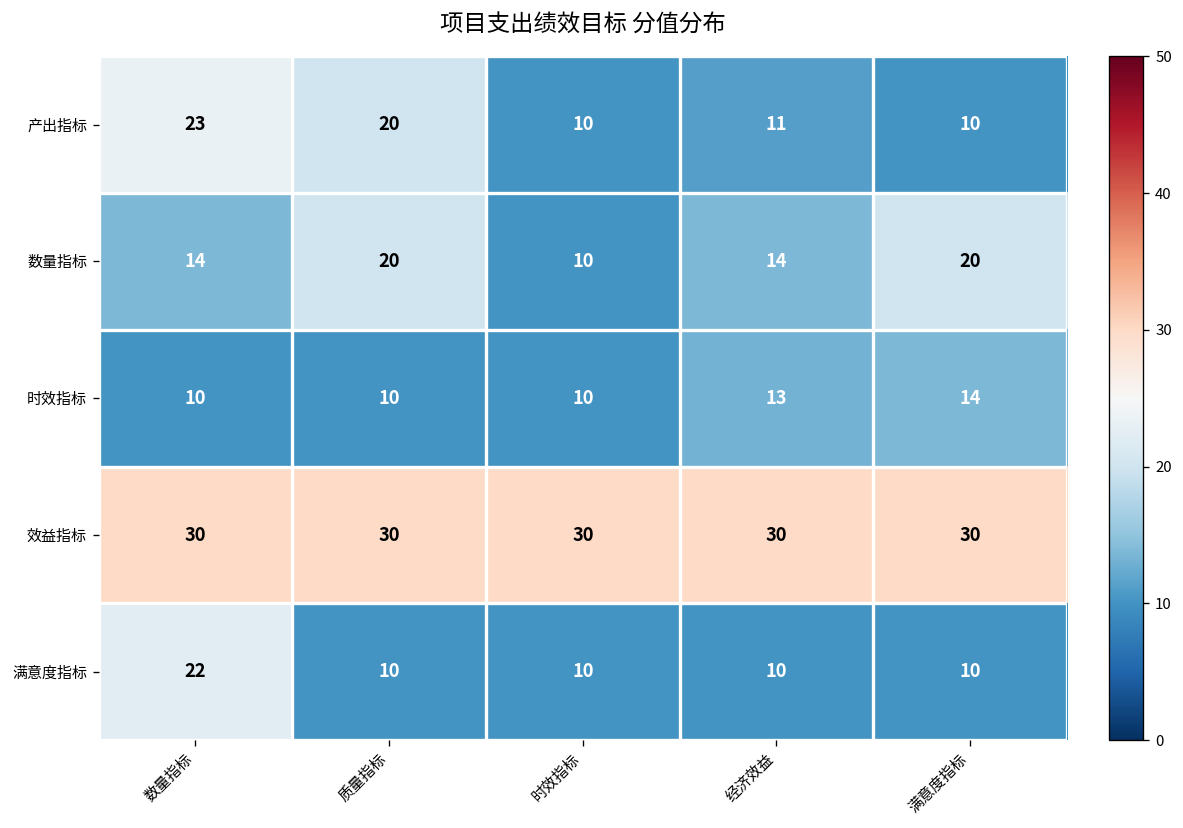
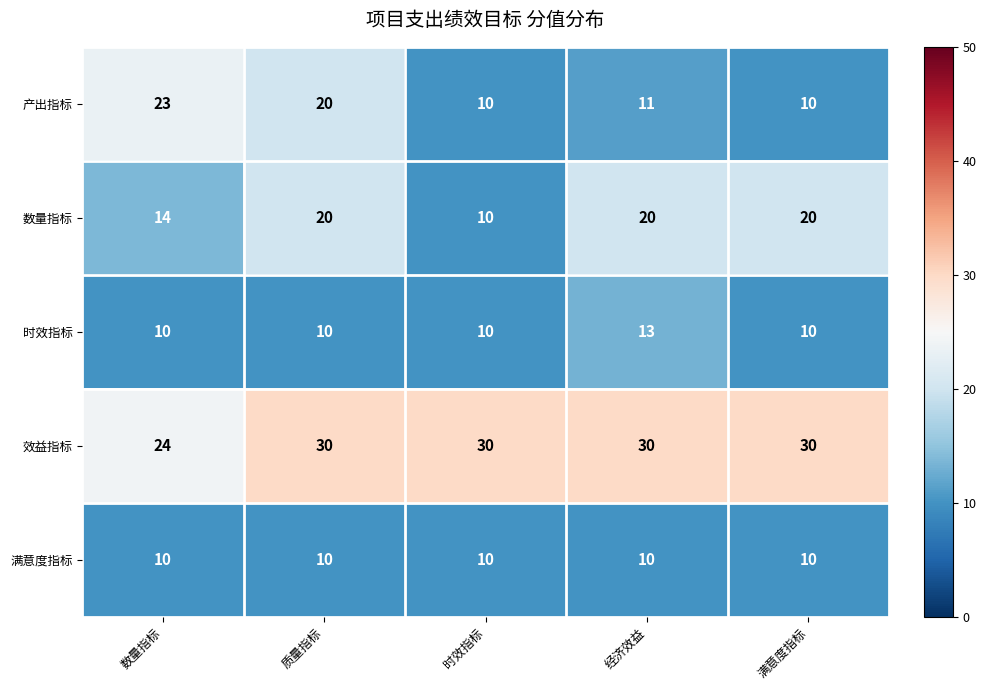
数量指标, 经济效益: 14 -> 20
时效指标, 满意度指标: 14 -> 10
效益指标, 数量指标: 30 -> 24
满意度指标, 数量指标: 22 -> 10
